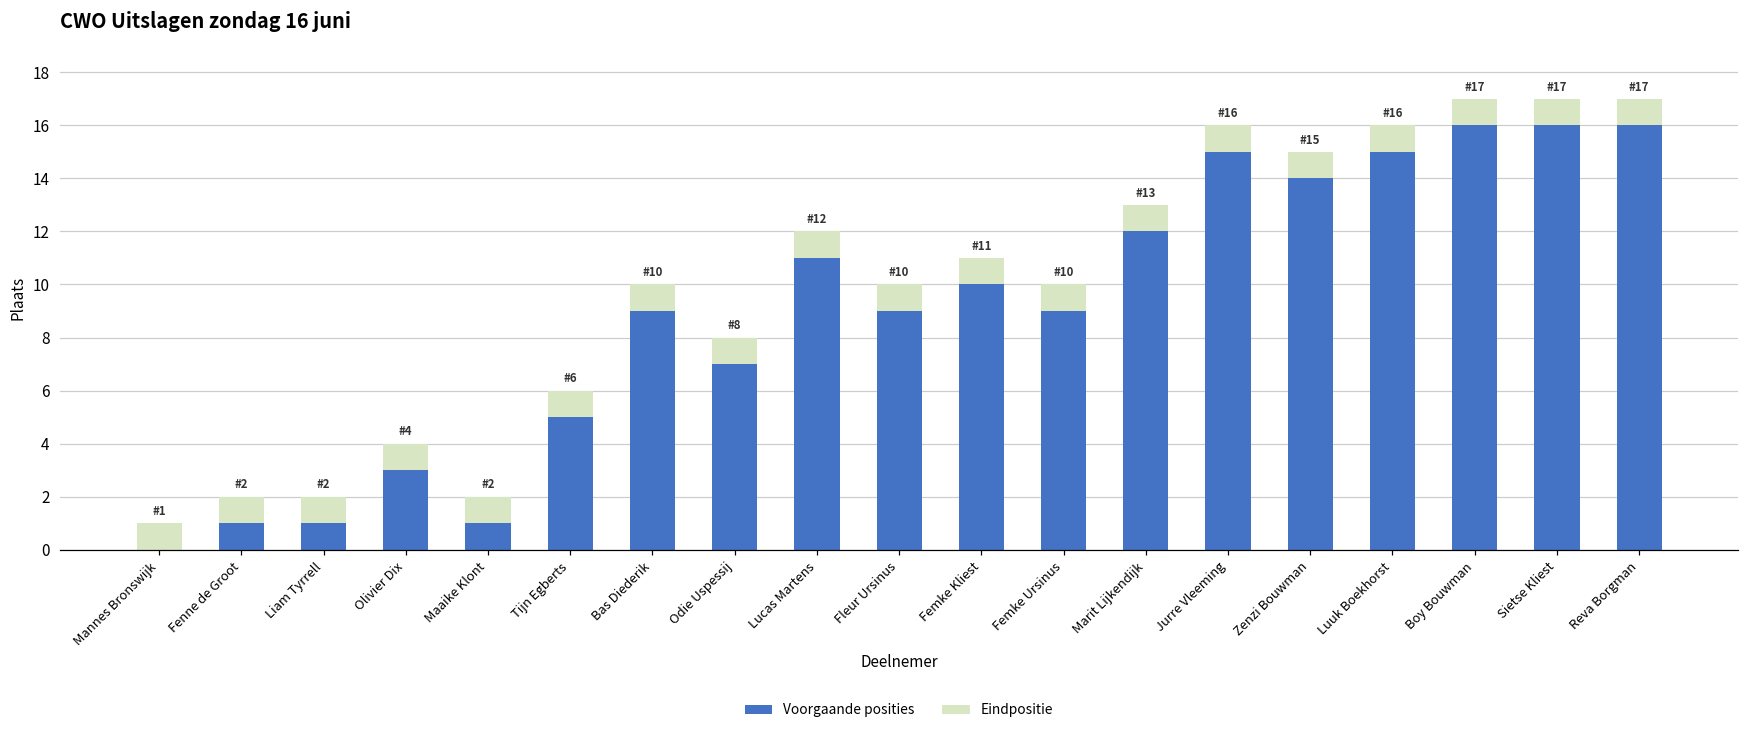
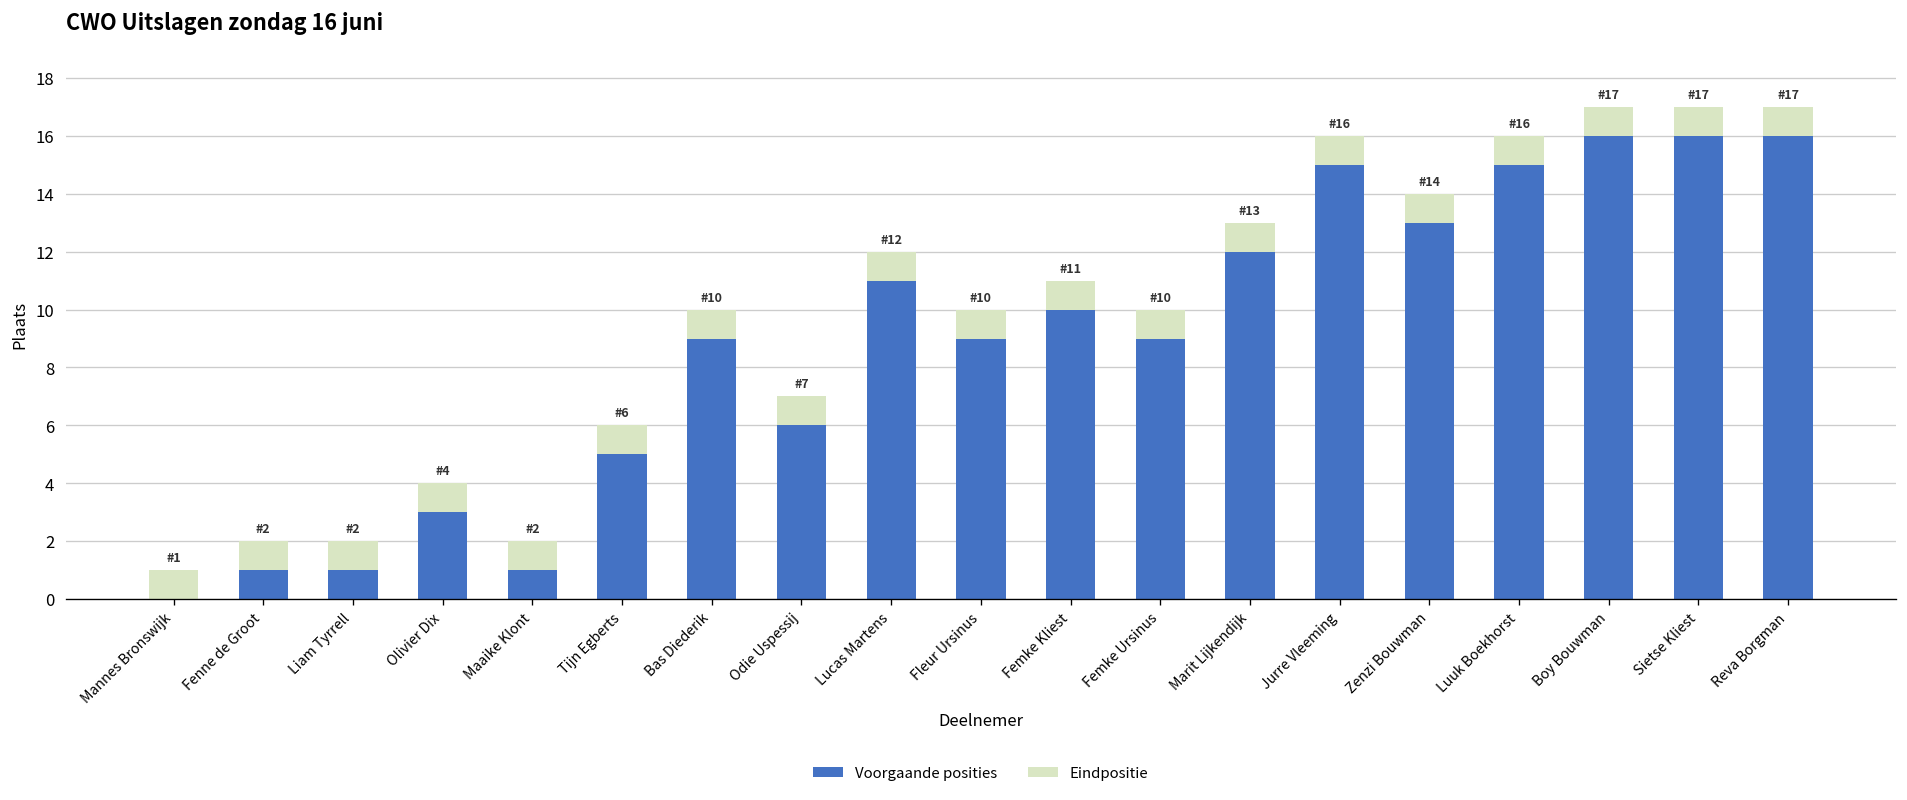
Voorgaande posities, Odie Uspessij: 8 -> 7
Voorgaande posities, Zenzi Bouwman: 15 -> 14
